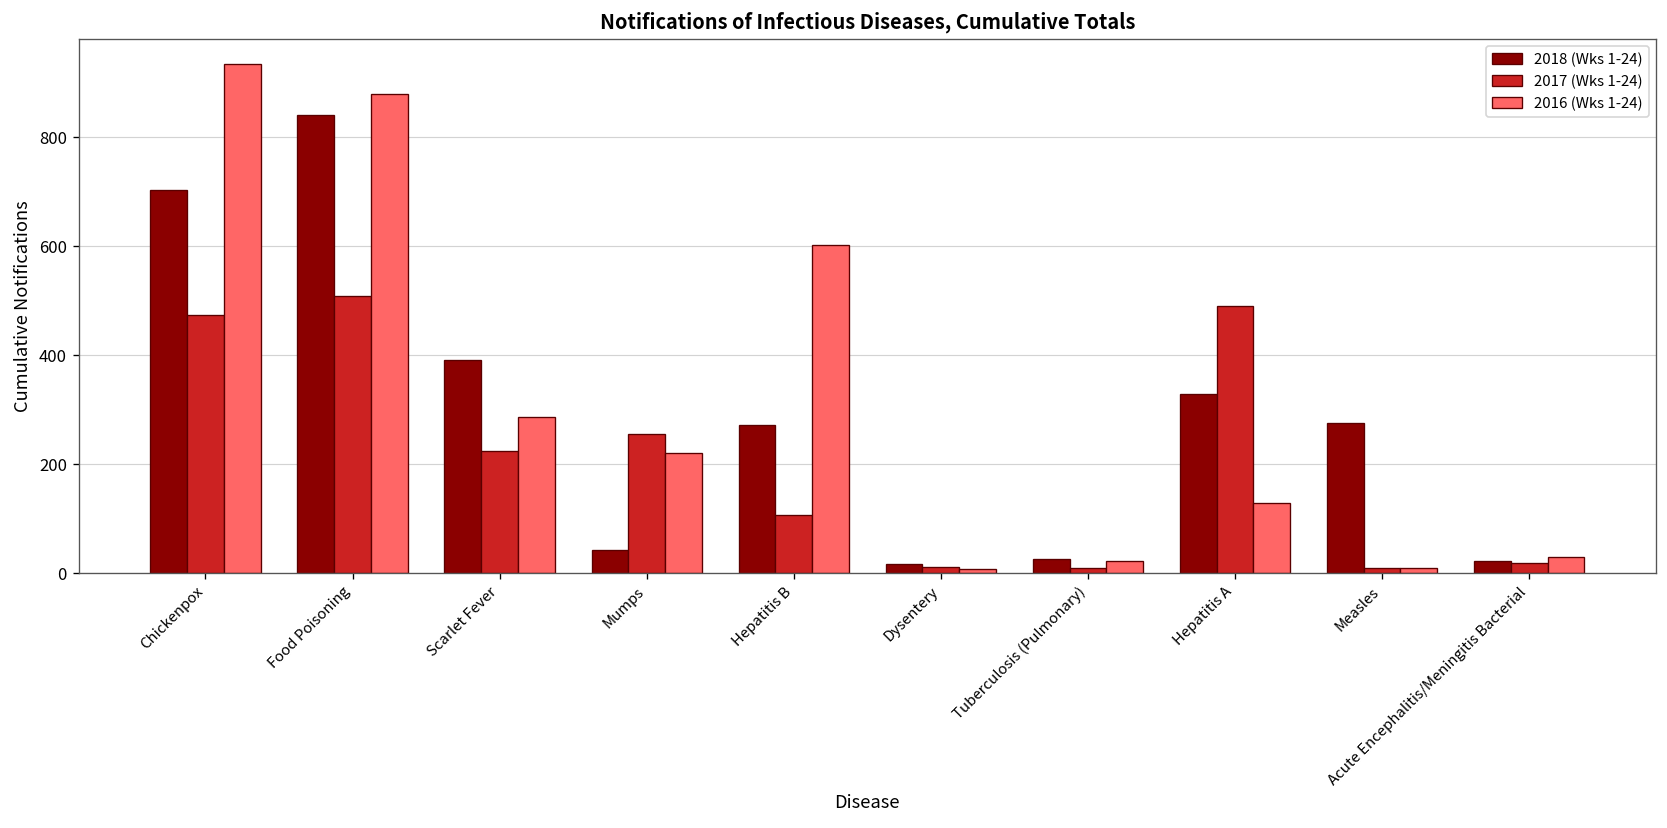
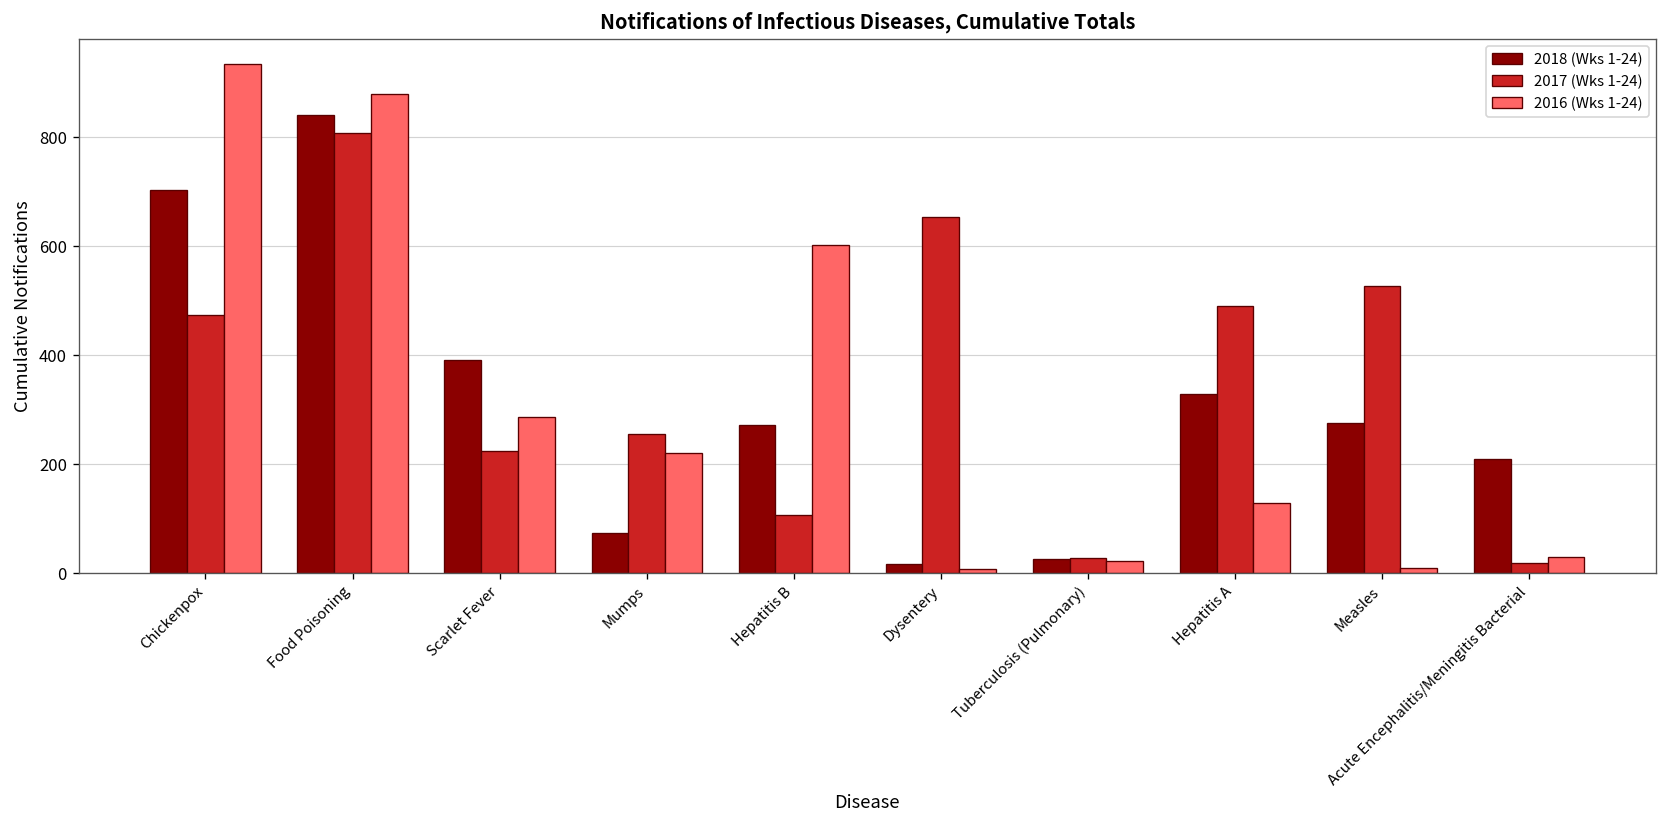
2017 (Wks 1-24), Food Poisoning: 510 -> 810
2018 (Wks 1-24), Mumps: 40 -> 70
2017 (Wks 1-24), Dysentery: 10 -> 650
2017 (Wks 1-24), Tuberculosis (Pulmonary): 10 -> 30
2017 (Wks 1-24), Measles: 10 -> 530
2018 (Wks 1-24), Acute Encephalitis/Meningitis Bacterial: 20 -> 210
